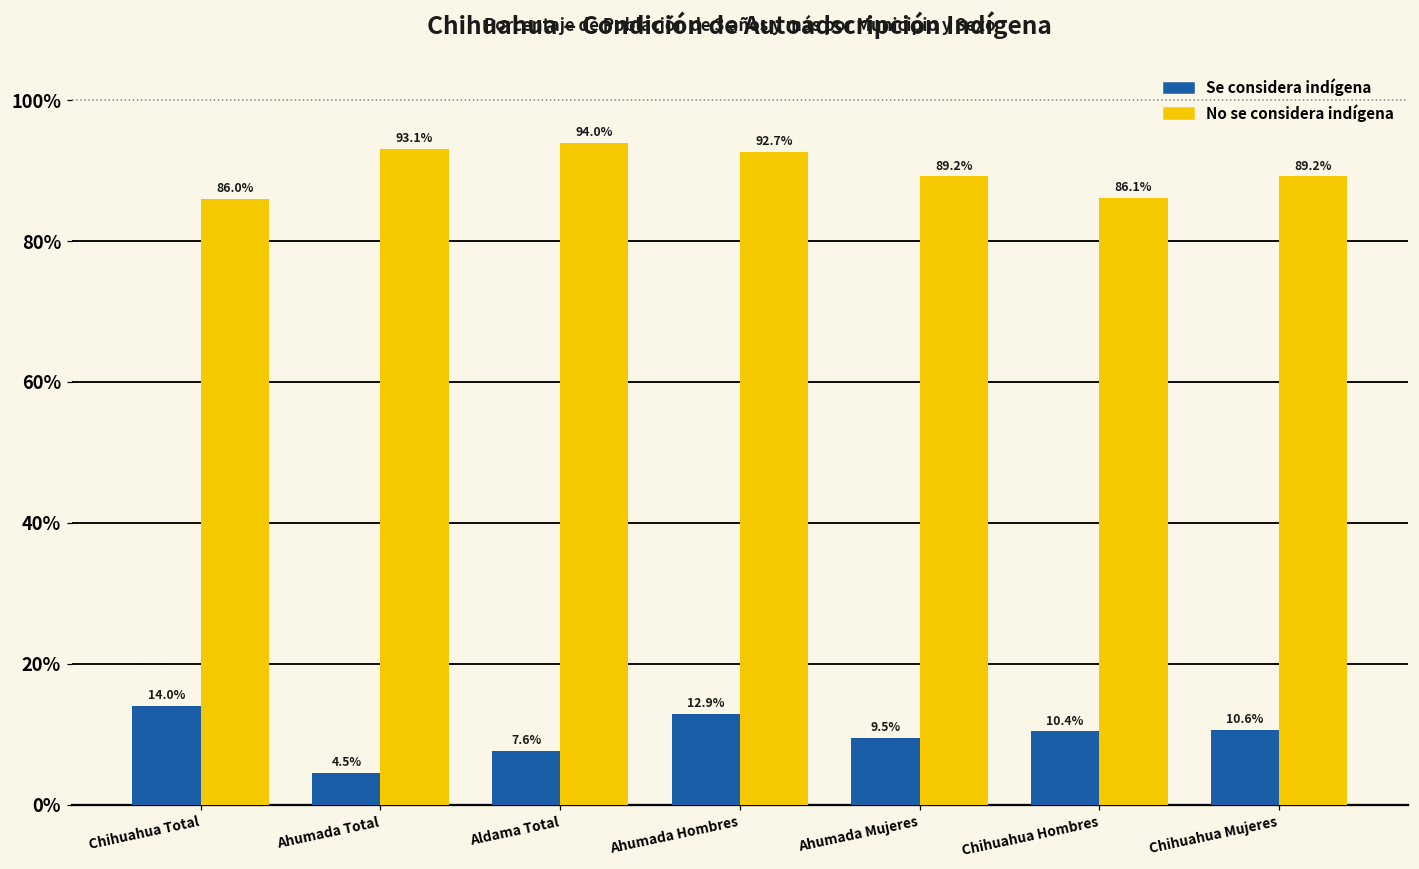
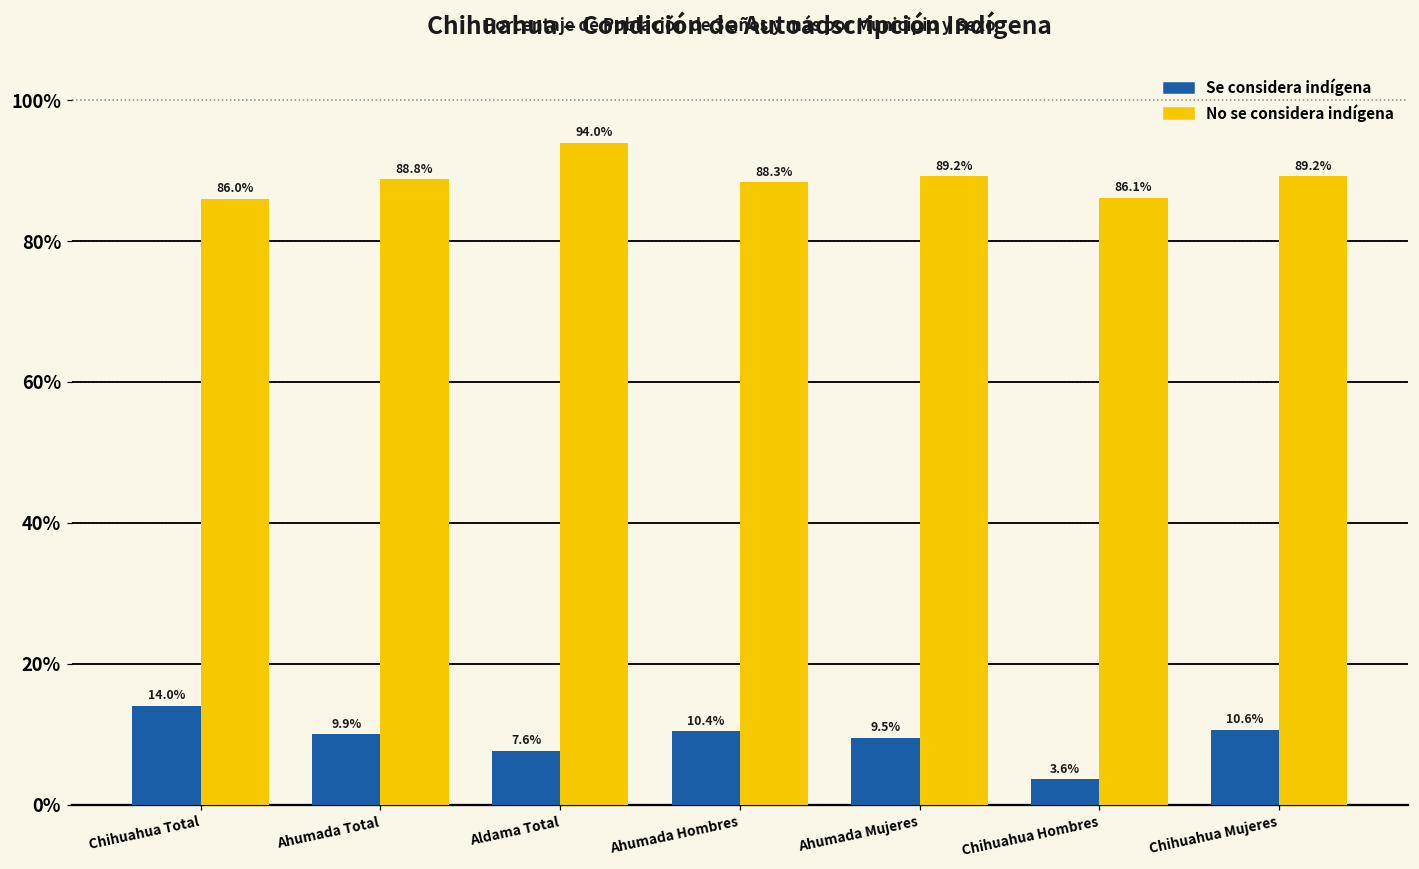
Se considera indígena, Ahumada Total: 4.5% -> 9.9%
No se considera indígena, Ahumada Total: 93.1% -> 88.8%
Se considera indígena, Ahumada Hombres: 12.9% -> 10.4%
No se considera indígena, Ahumada Hombres: 92.7% -> 88.3%
Se considera indígena, Chihuahua Hombres: 10.4% -> 3.6%
